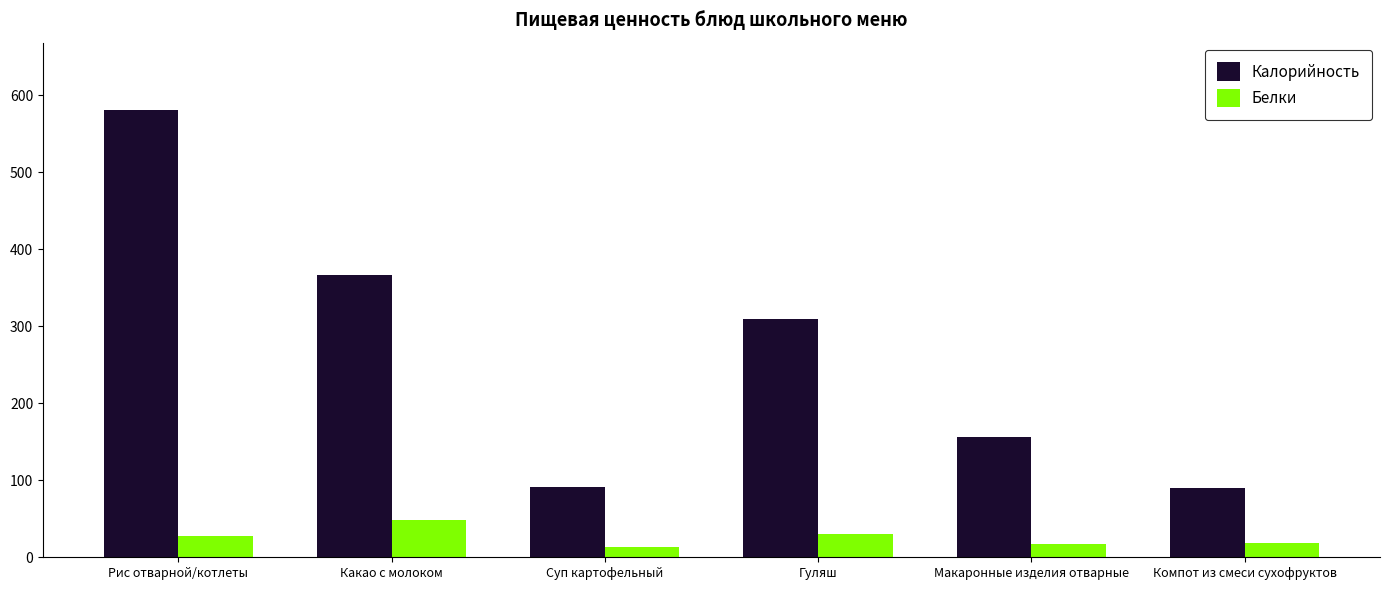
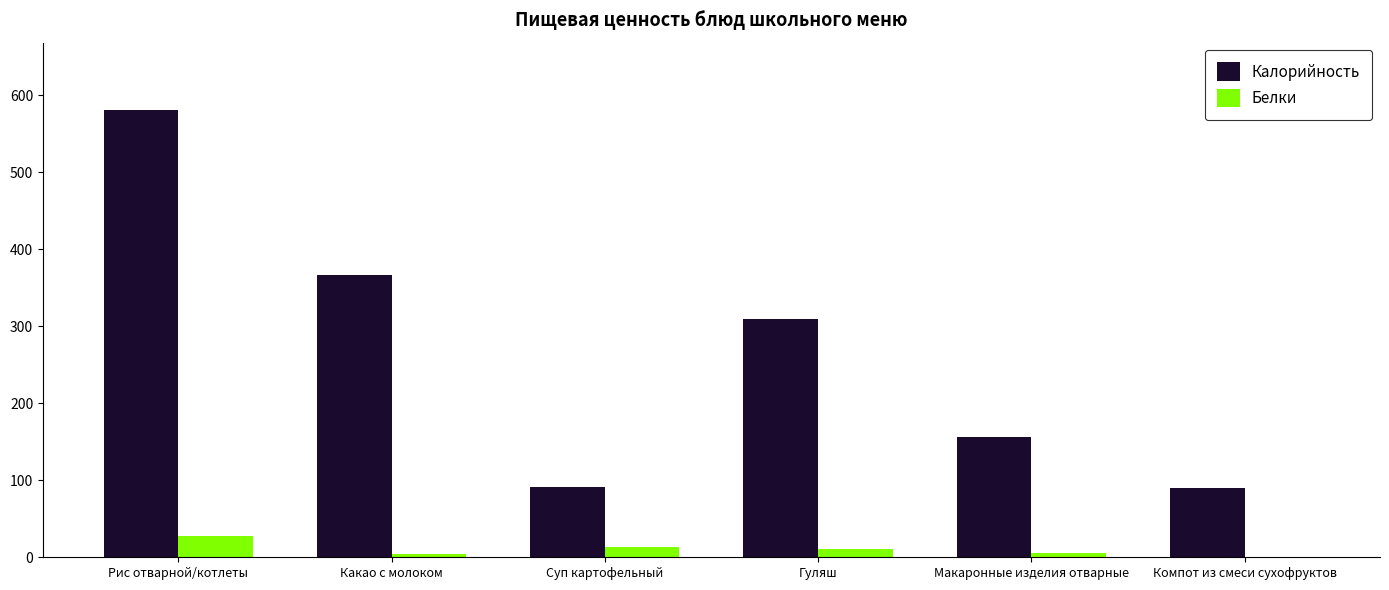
Белки, Какао с молоком: 50 -> 0
Белки, Гуляш: 30 -> 10
Белки, Макаронные изделия отварные: 20 -> 10
Белки, Компот из смеси сухофруктов: 20 -> 0
